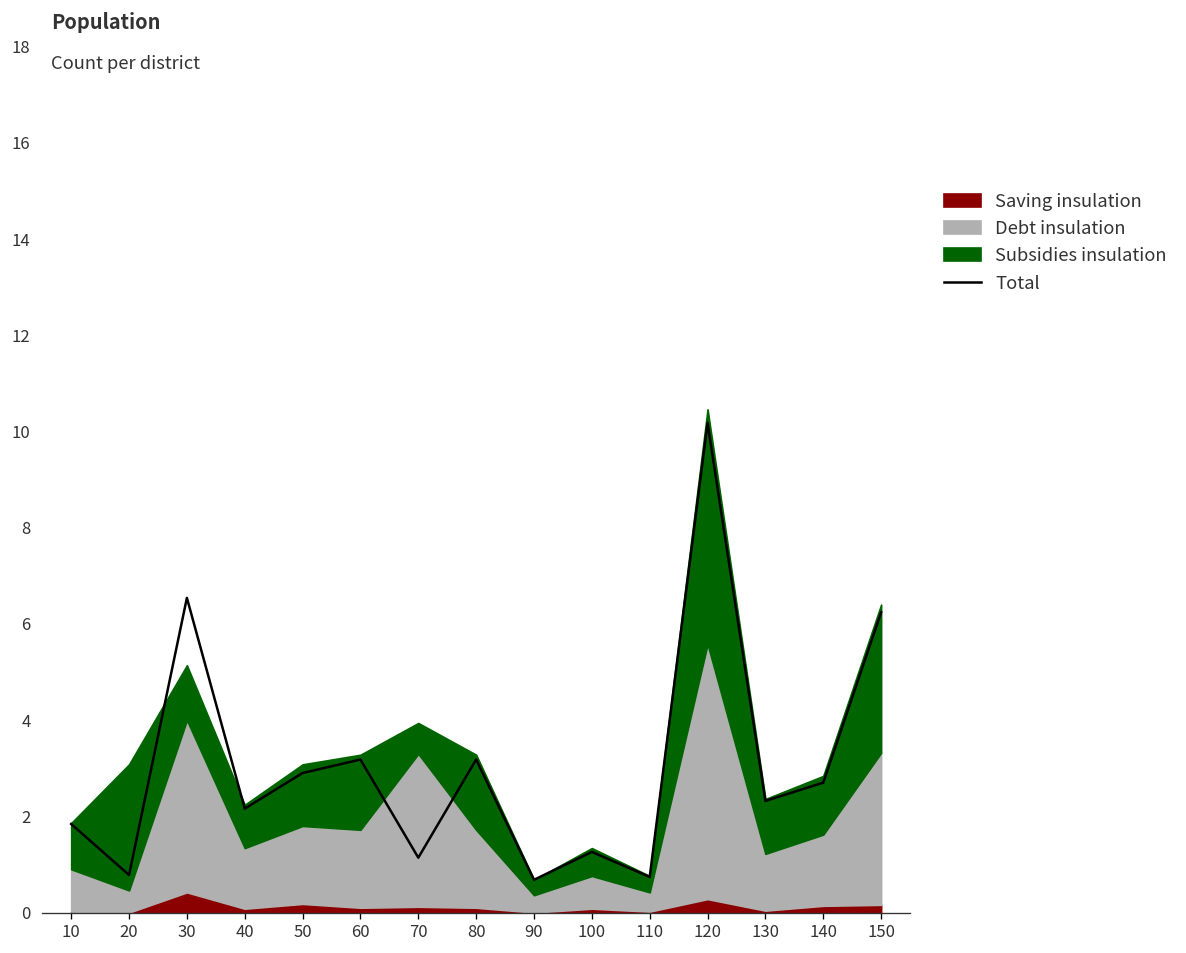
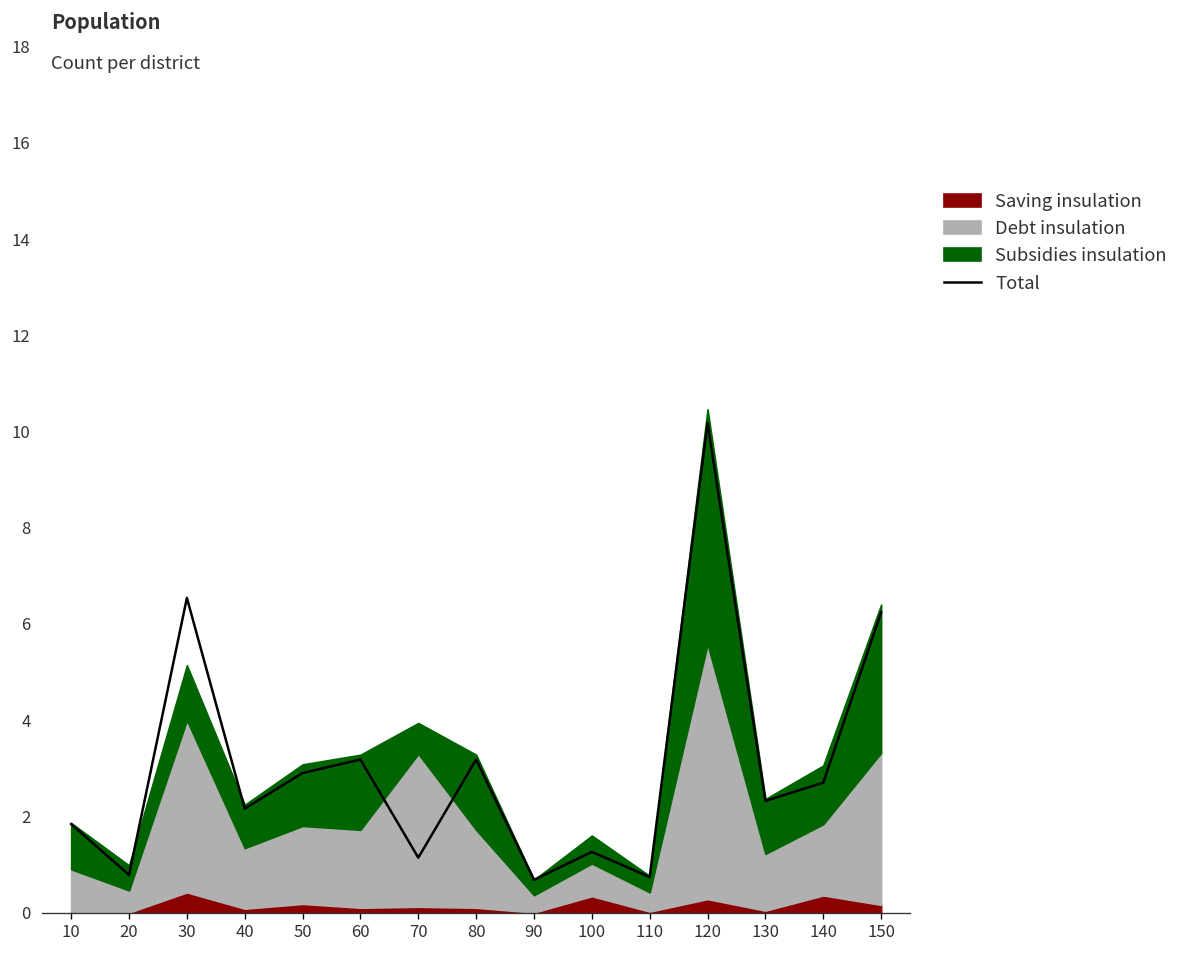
Subsidies insulation, 20: 2.6 -> 0.5
Saving insulation, 100: 0.1 -> 0.3
Saving insulation, 140: 0.1 -> 0.4
